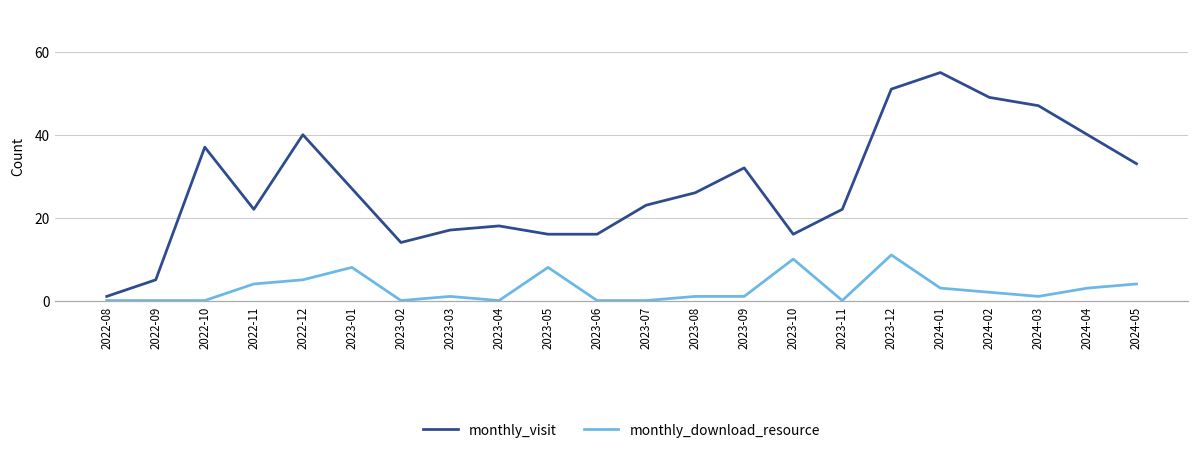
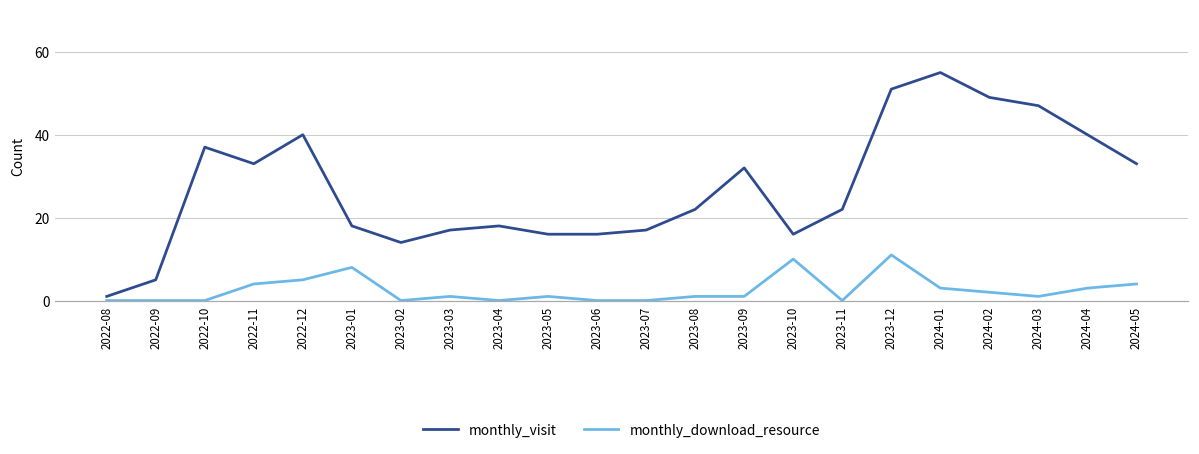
monthly_visit, 2022-11: 22 -> 33
monthly_visit, 2023-01: 27 -> 18
monthly_download_resource, 2023-05: 8 -> 1
monthly_visit, 2023-07: 23 -> 17
monthly_visit, 2023-08: 26 -> 22
